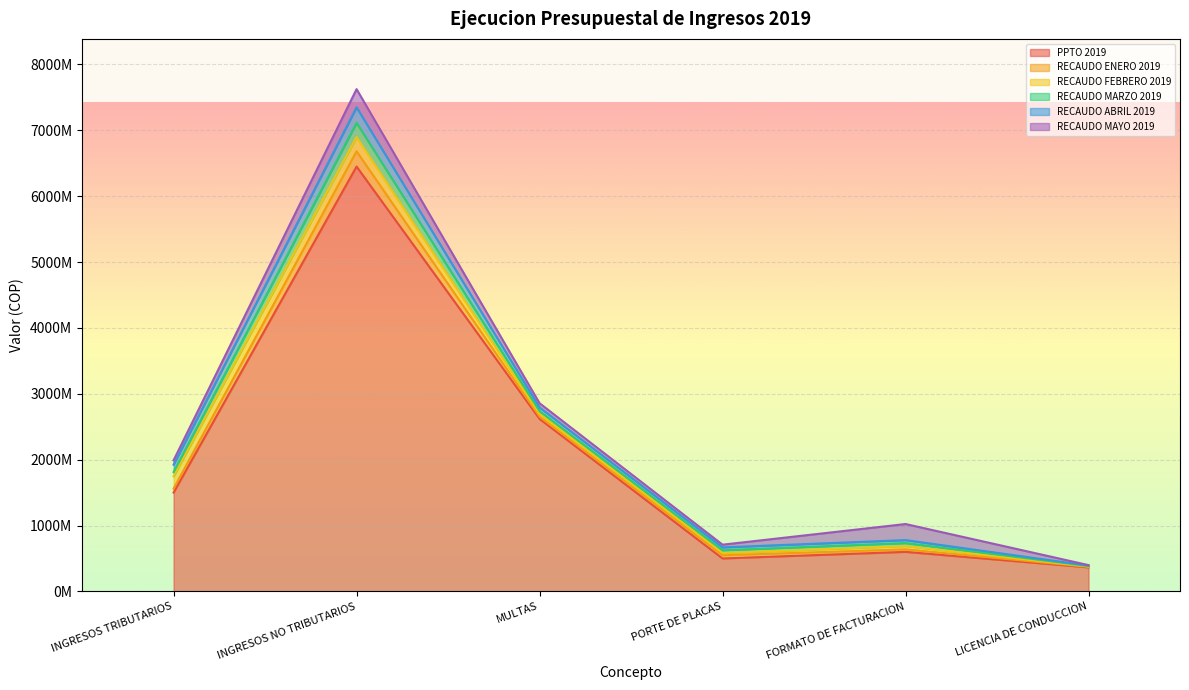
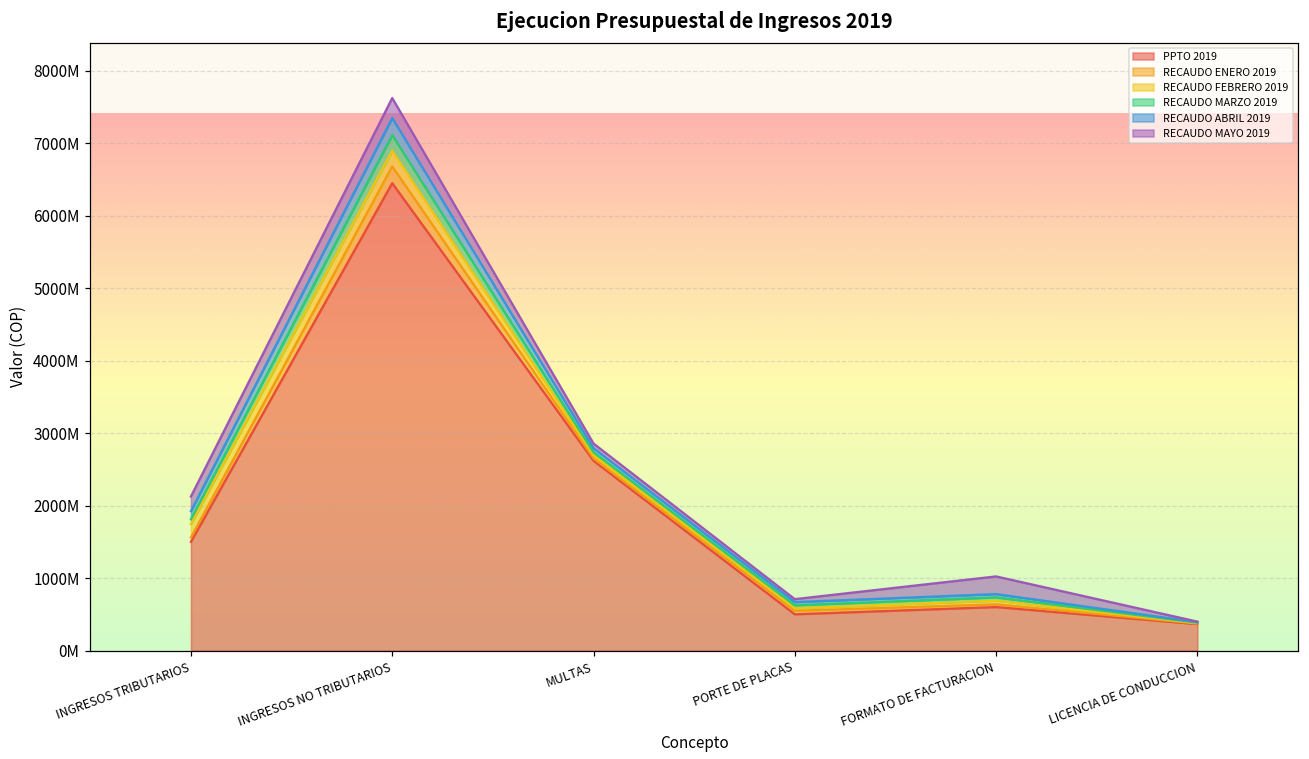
RECAUDO MAYO 2019, INGRESOS TRIBUTARIOS: 100000000 -> 200000000
